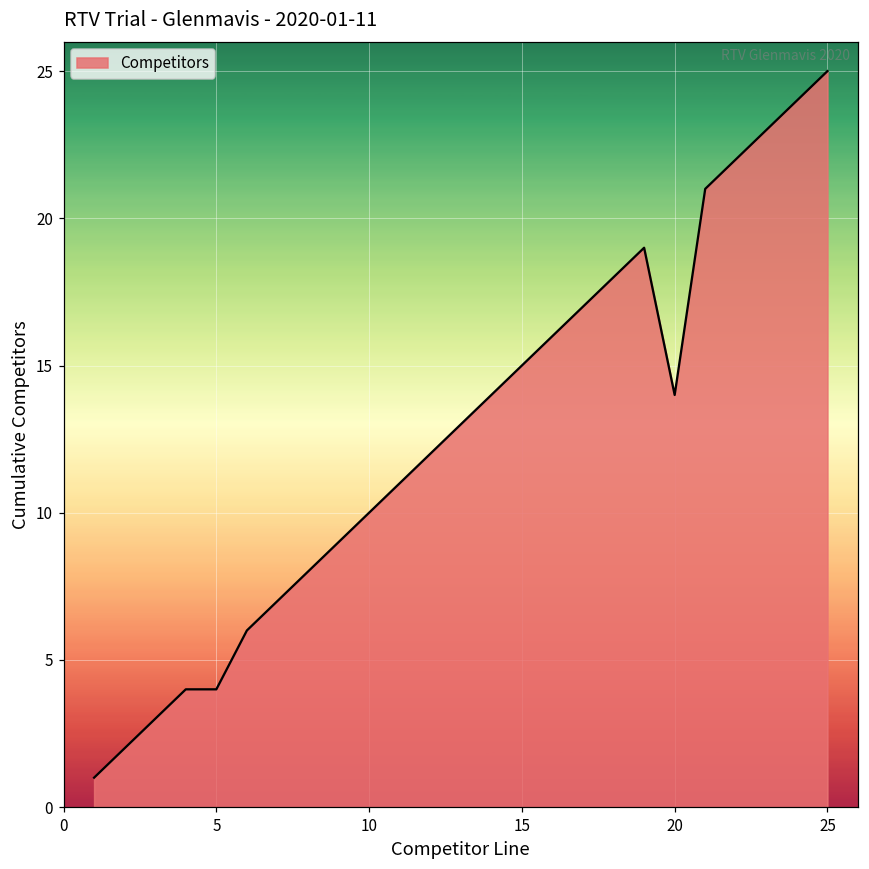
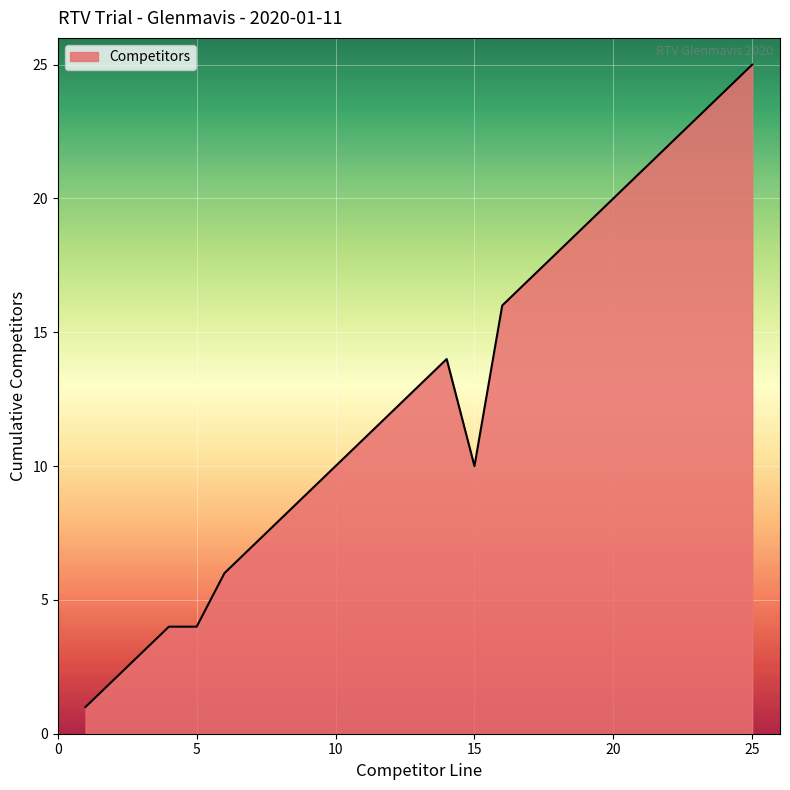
15: 15 -> 10
20: 14 -> 20
